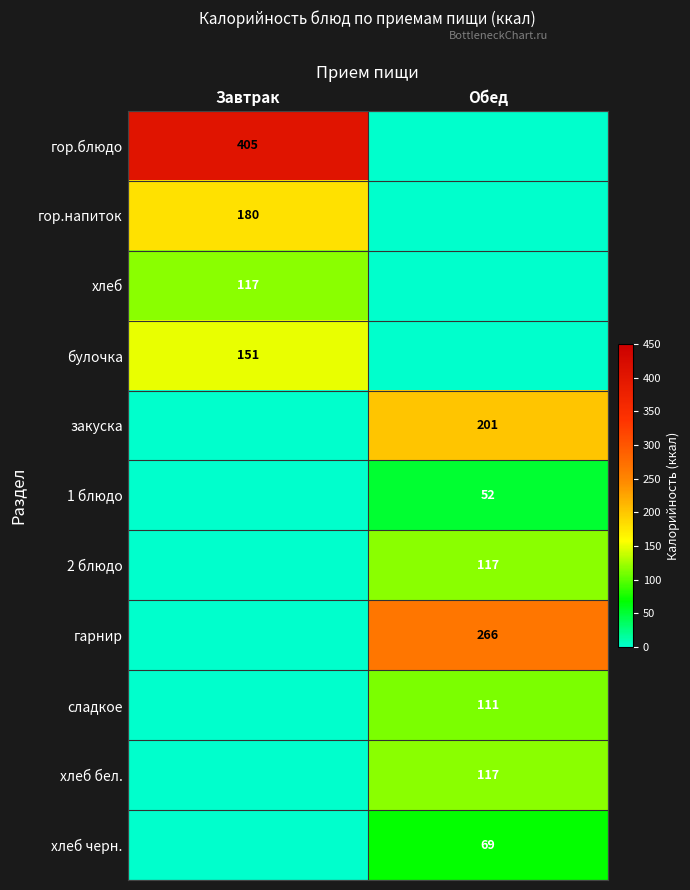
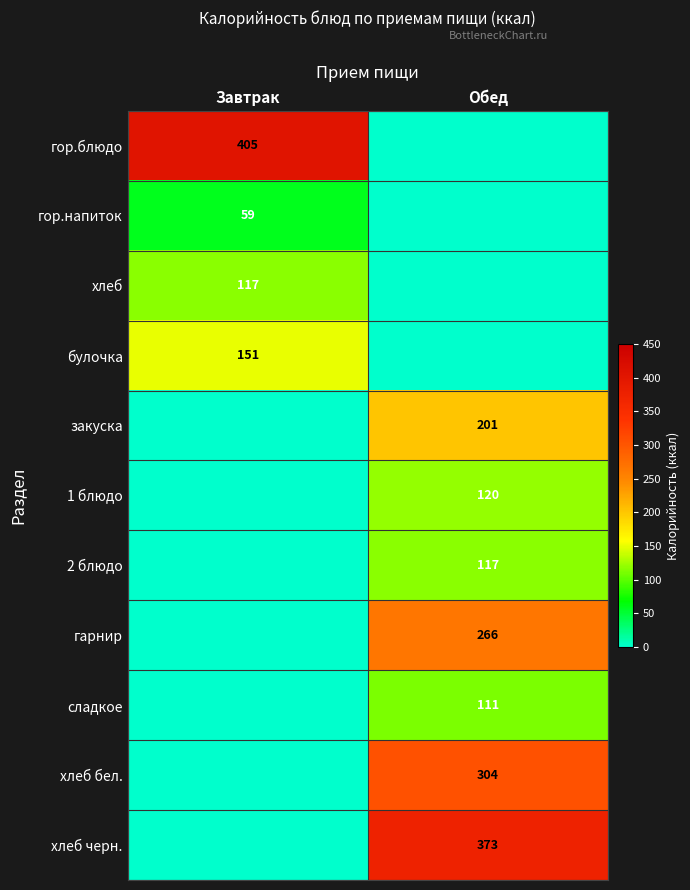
гор.напиток, Завтрак: 180 -> 59
1 блюдо, Обед: 52 -> 120
хлеб бел., Обед: 117 -> 304
хлеб черн., Обед: 69 -> 373
